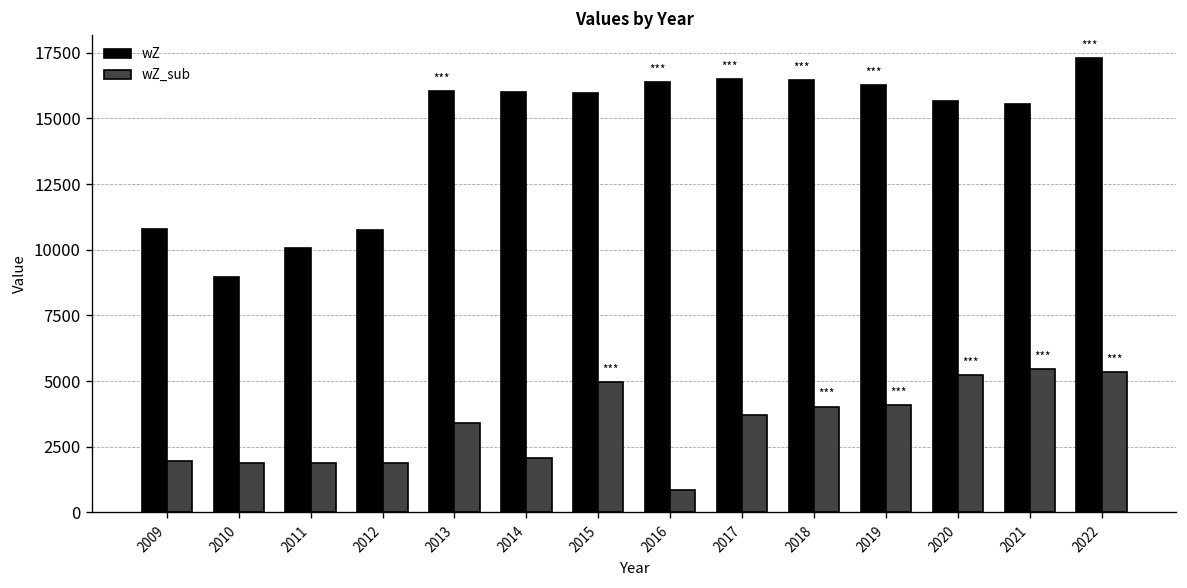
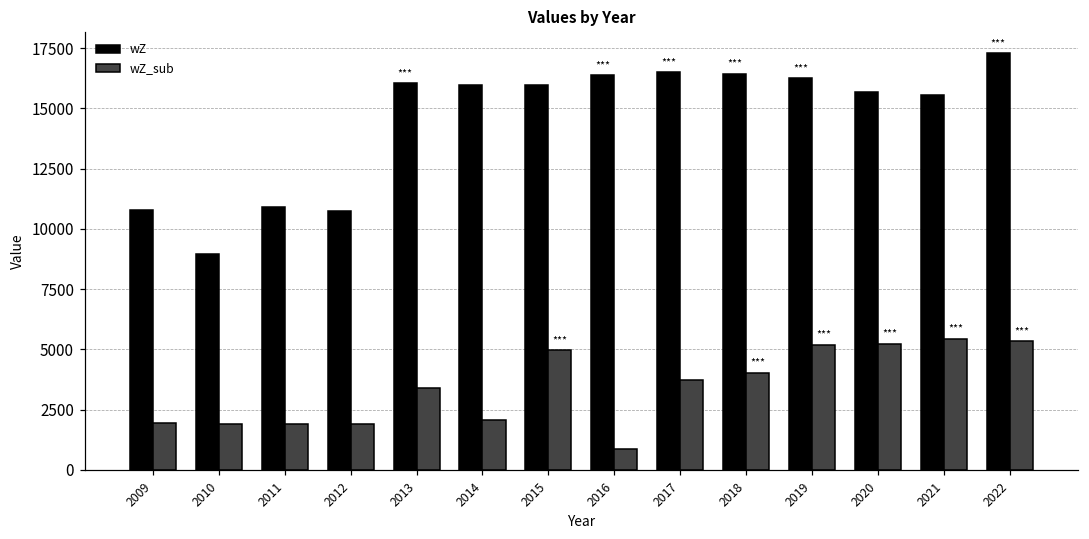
wZ, 2011: 10100 -> 10900
wZ_sub, 2019: 4100 -> 5200
